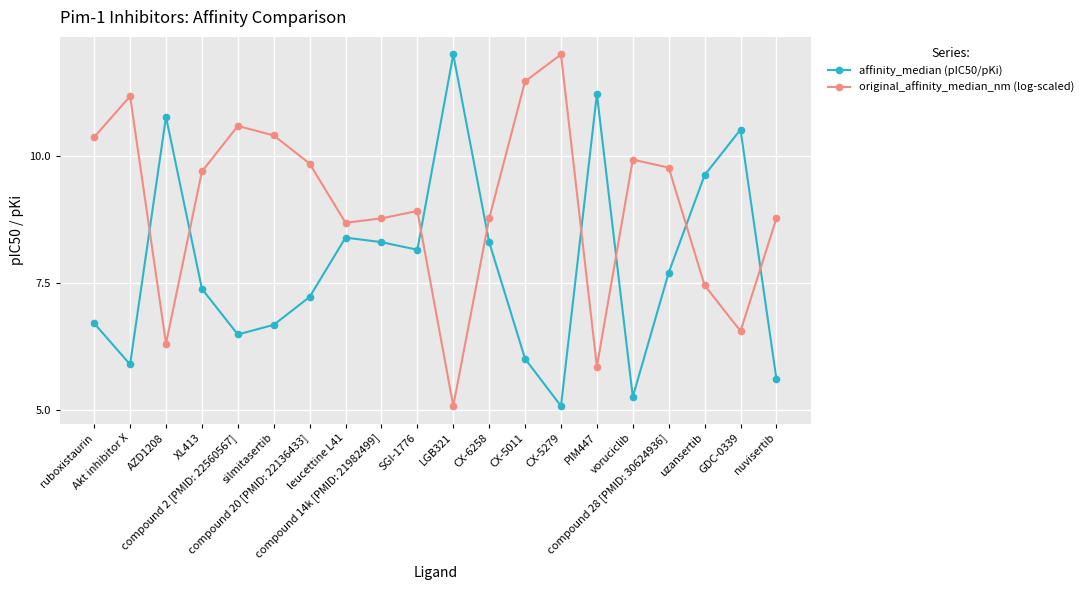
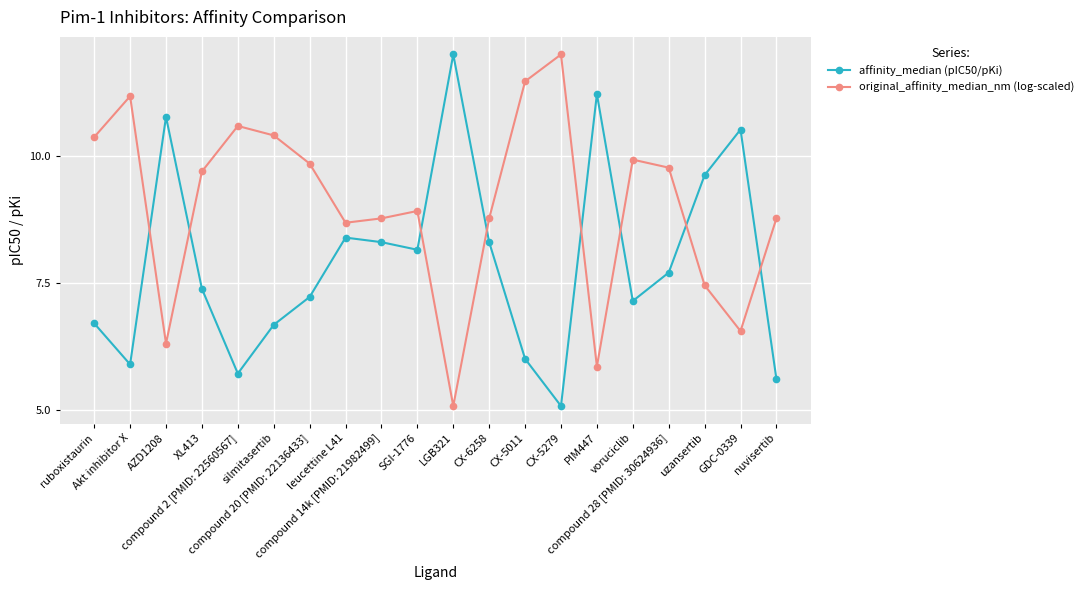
affinity_median (pIC50/pKi), compound 2 [PMID: 22560567]: 6.5 -> 5.7
affinity_median (pIC50/pKi), voruciclib: 5.3 -> 7.1
